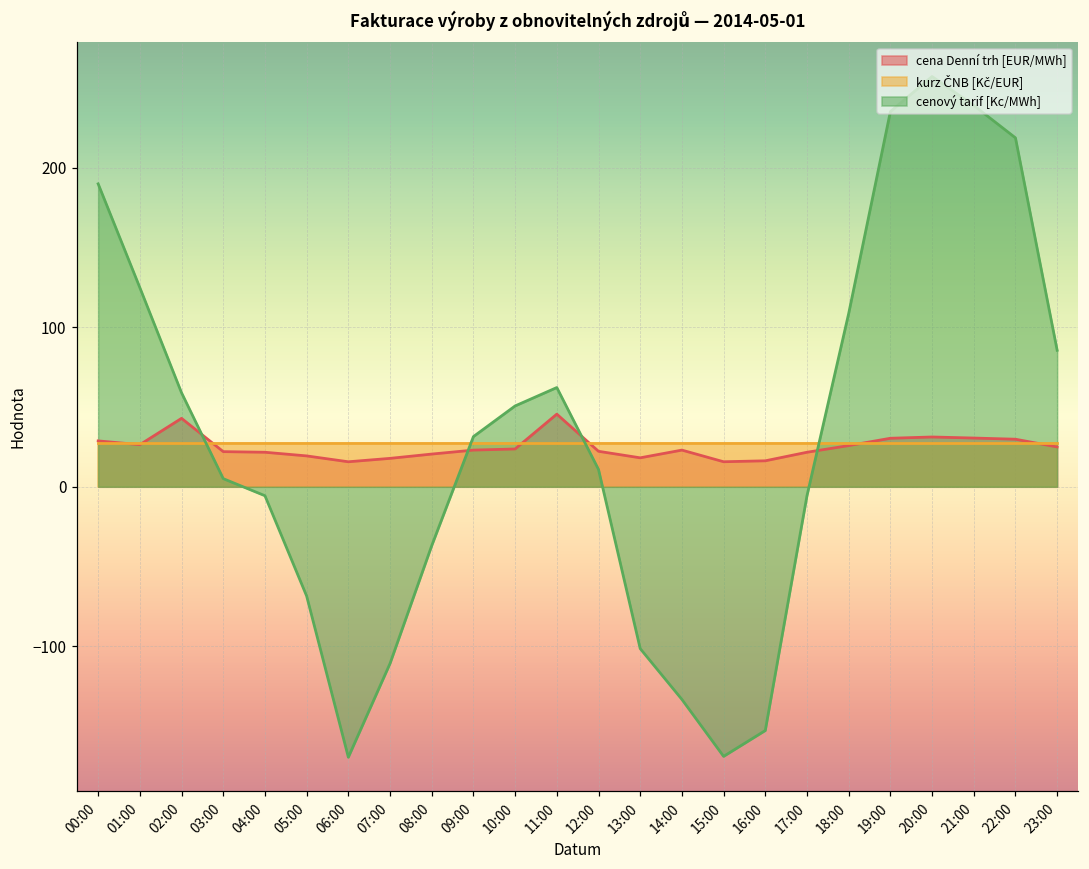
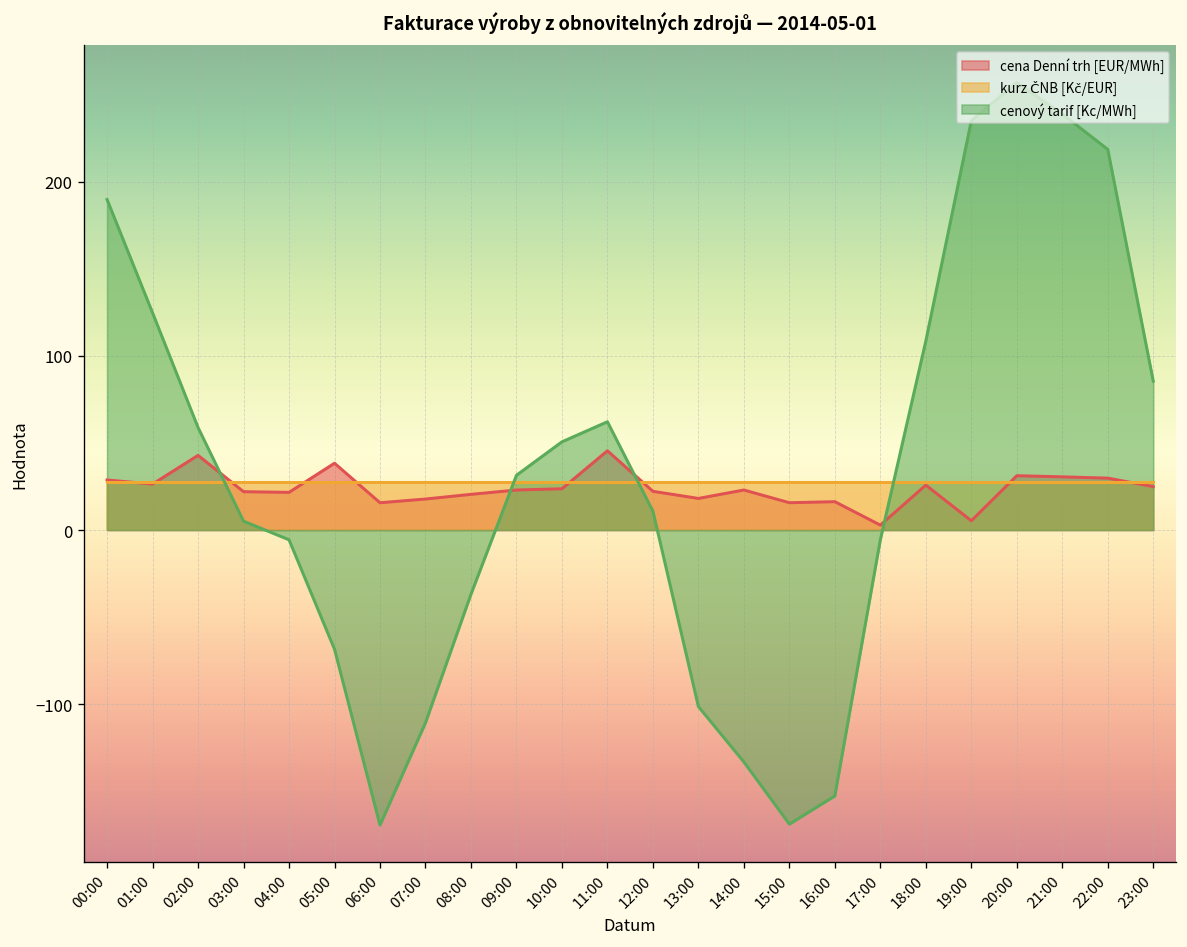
cena Denní trh [EUR/MWh], 05:00: 19 -> 38
cena Denní trh [EUR/MWh], 17:00: 22 -> 3
cena Denní trh [EUR/MWh], 19:00: 30 -> 5
